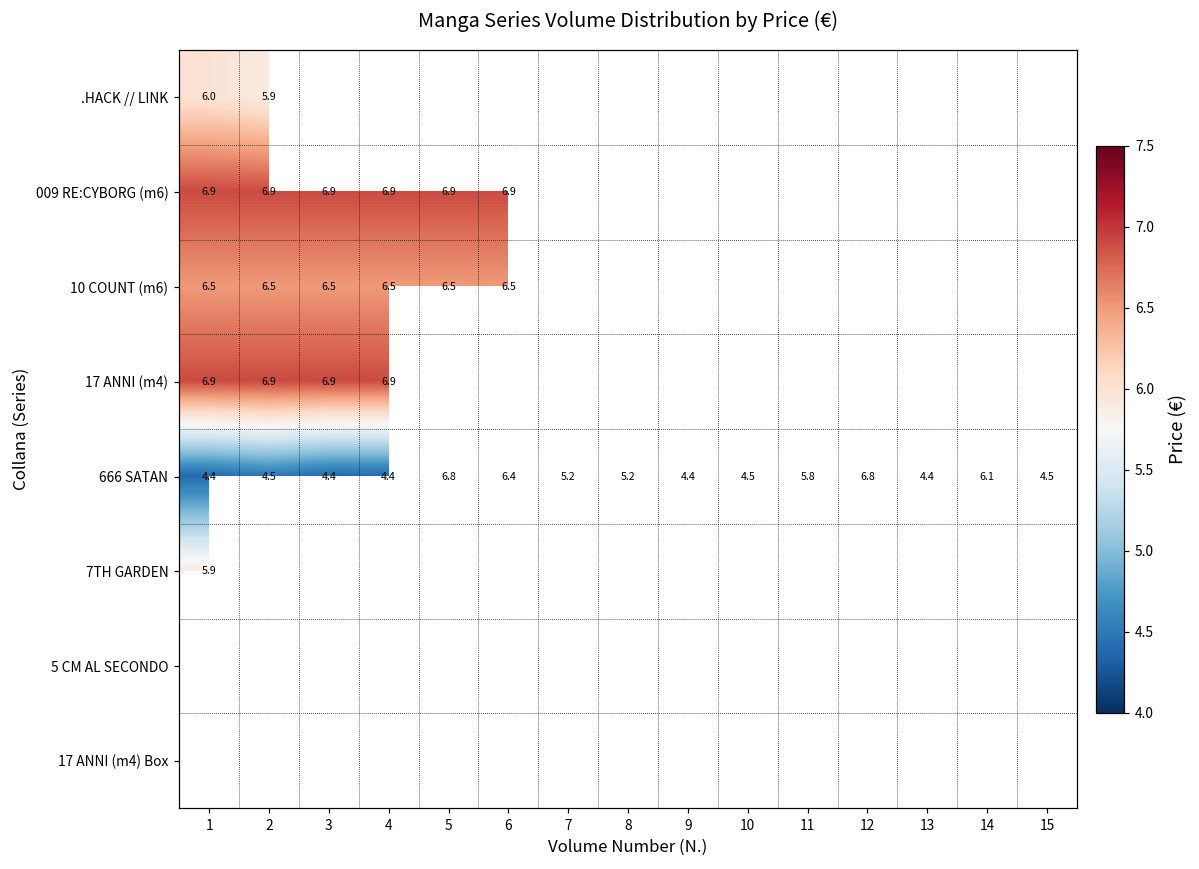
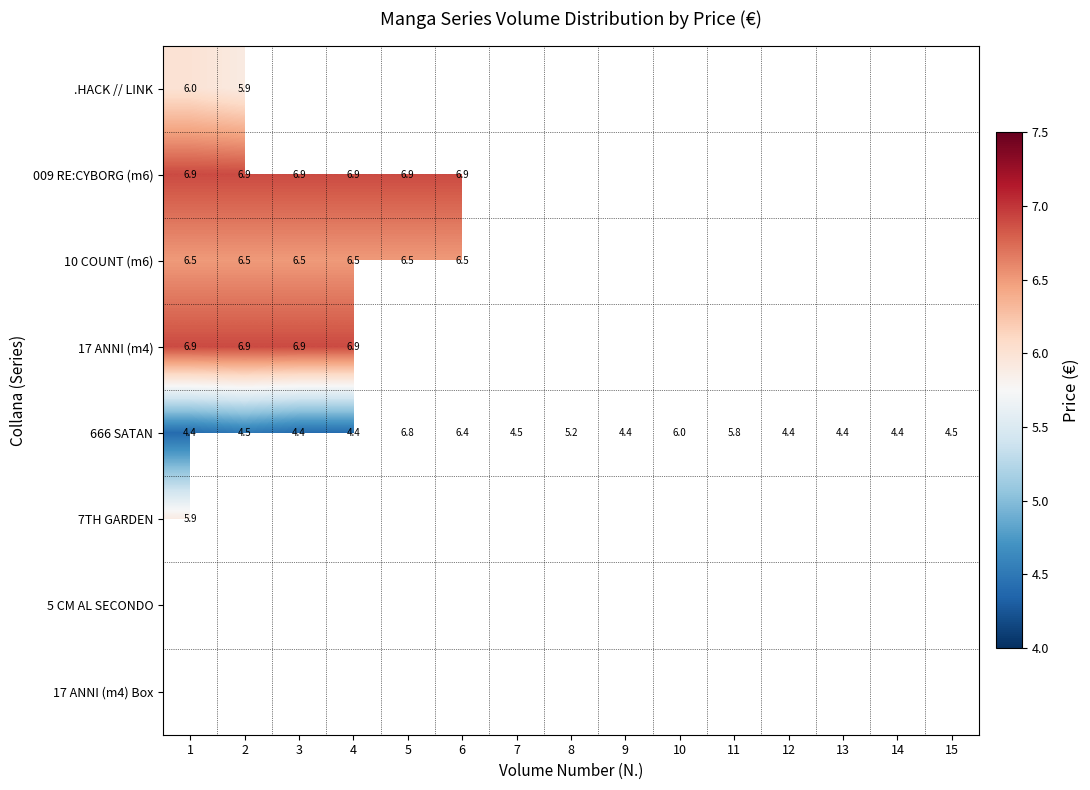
666 SATAN, 7: 5.2 -> 4.5
666 SATAN, 10: 4.5 -> 6.0
666 SATAN, 12: 6.8 -> 4.4
666 SATAN, 14: 6.1 -> 4.4
